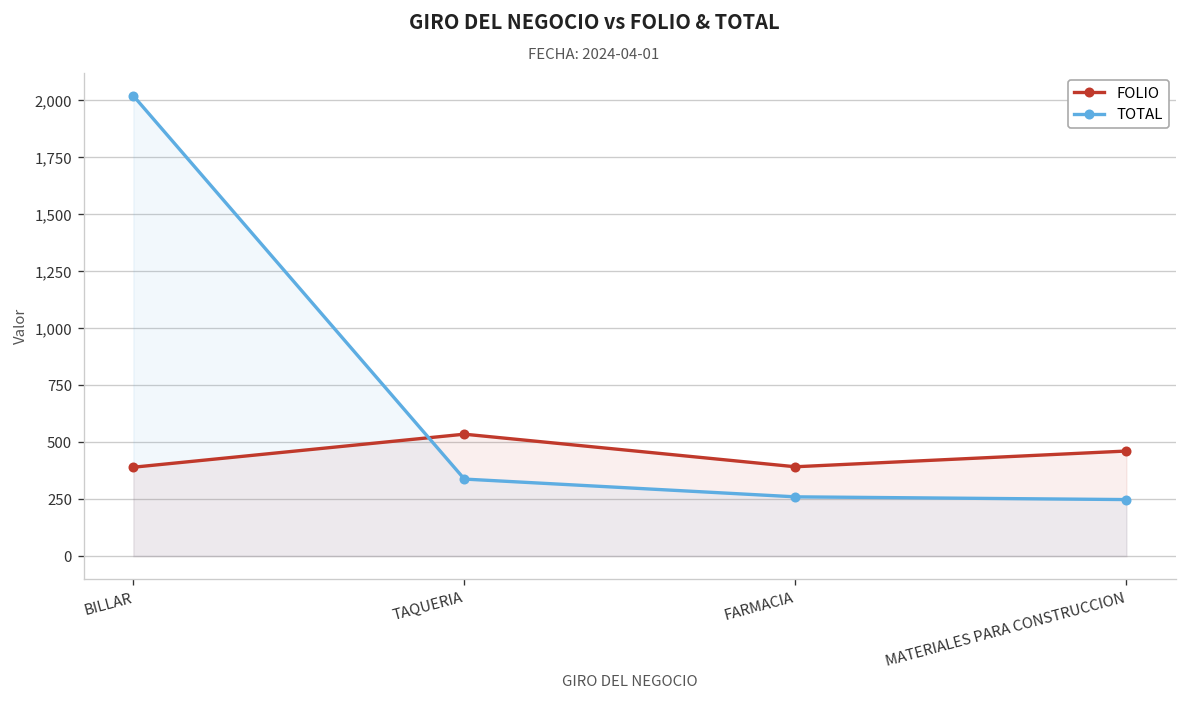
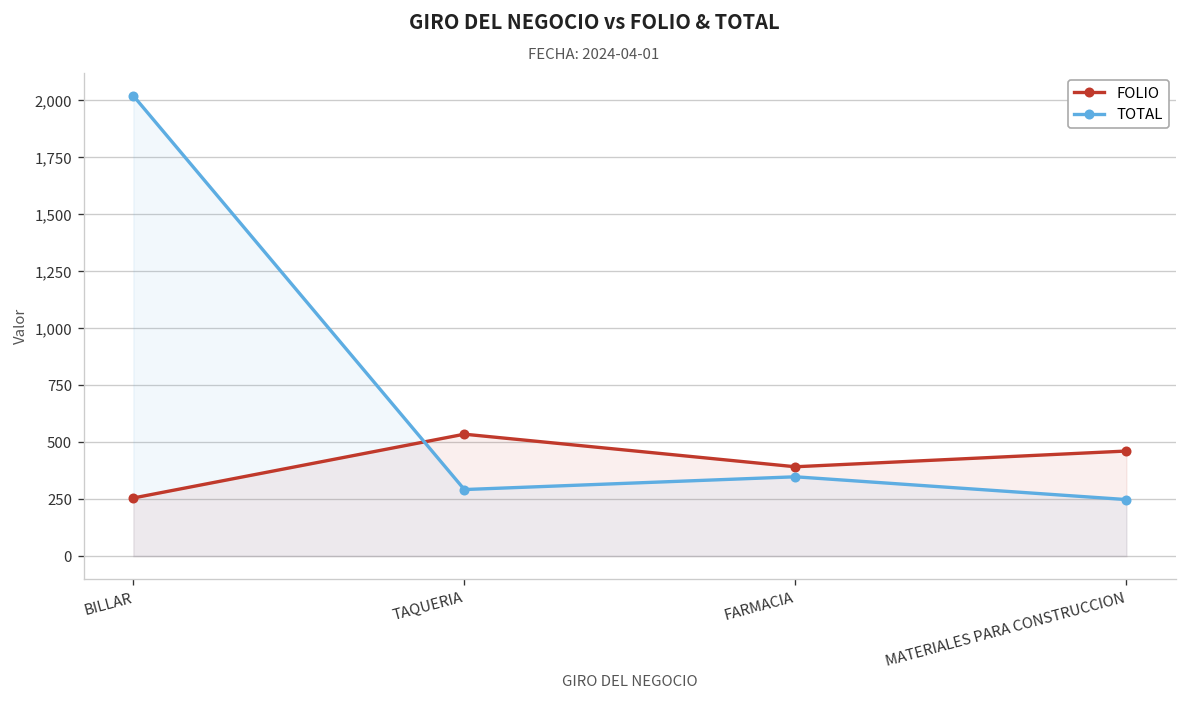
FOLIO, BILLAR: 390 -> 260
TOTAL, TAQUERIA: 340 -> 290
TOTAL, FARMACIA: 260 -> 350
